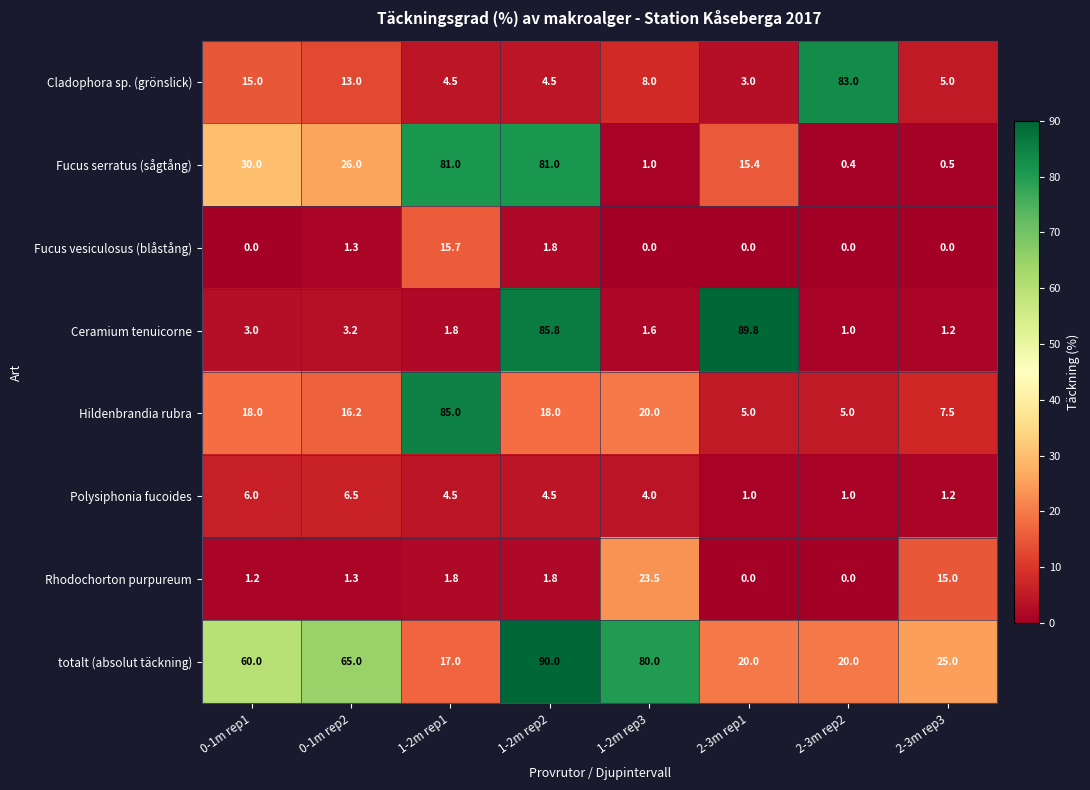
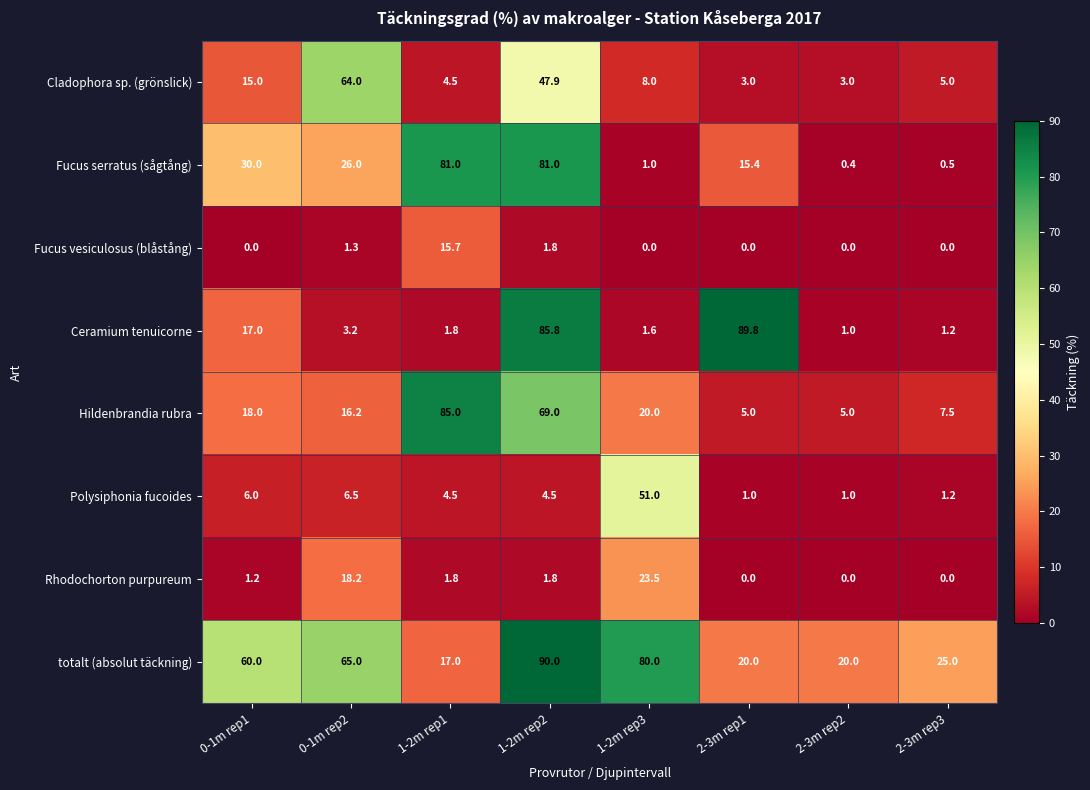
Cladophora sp. (grönslick), 0-1m rep2: 13.0 -> 64.0
Cladophora sp. (grönslick), 1-2m rep2: 4.5 -> 47.9
Cladophora sp. (grönslick), 2-3m rep2: 83.0 -> 3.0
Ceramium tenuicorne, 0-1m rep1: 3.0 -> 17.0
Hildenbrandia rubra, 1-2m rep2: 18.0 -> 69.0
Polysiphonia fucoides, 1-2m rep3: 4.0 -> 51.0
Rhodochorton purpureum, 0-1m rep2: 1.3 -> 18.2
Rhodochorton purpureum, 2-3m rep3: 15.0 -> 0.0
